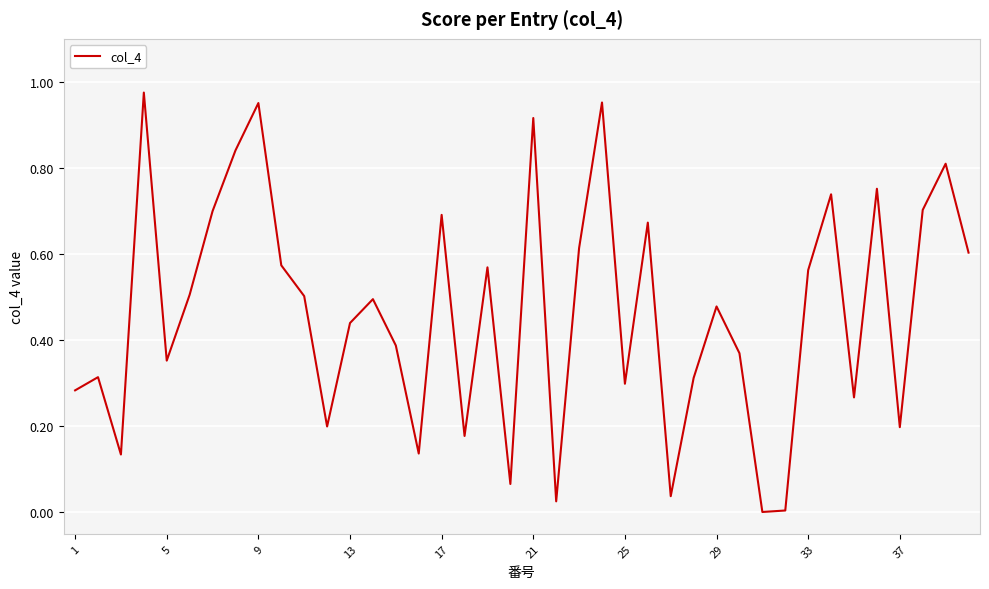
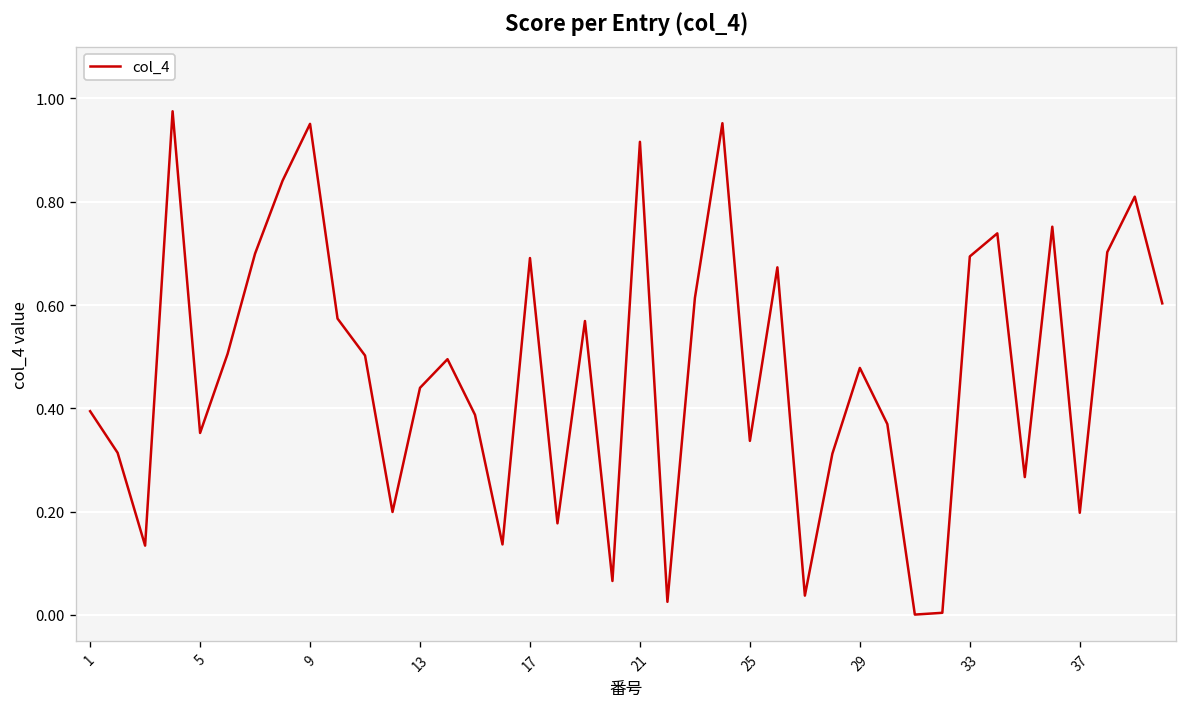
1: 0.28 -> 0.39
25: 0.30 -> 0.34
33: 0.56 -> 0.69
